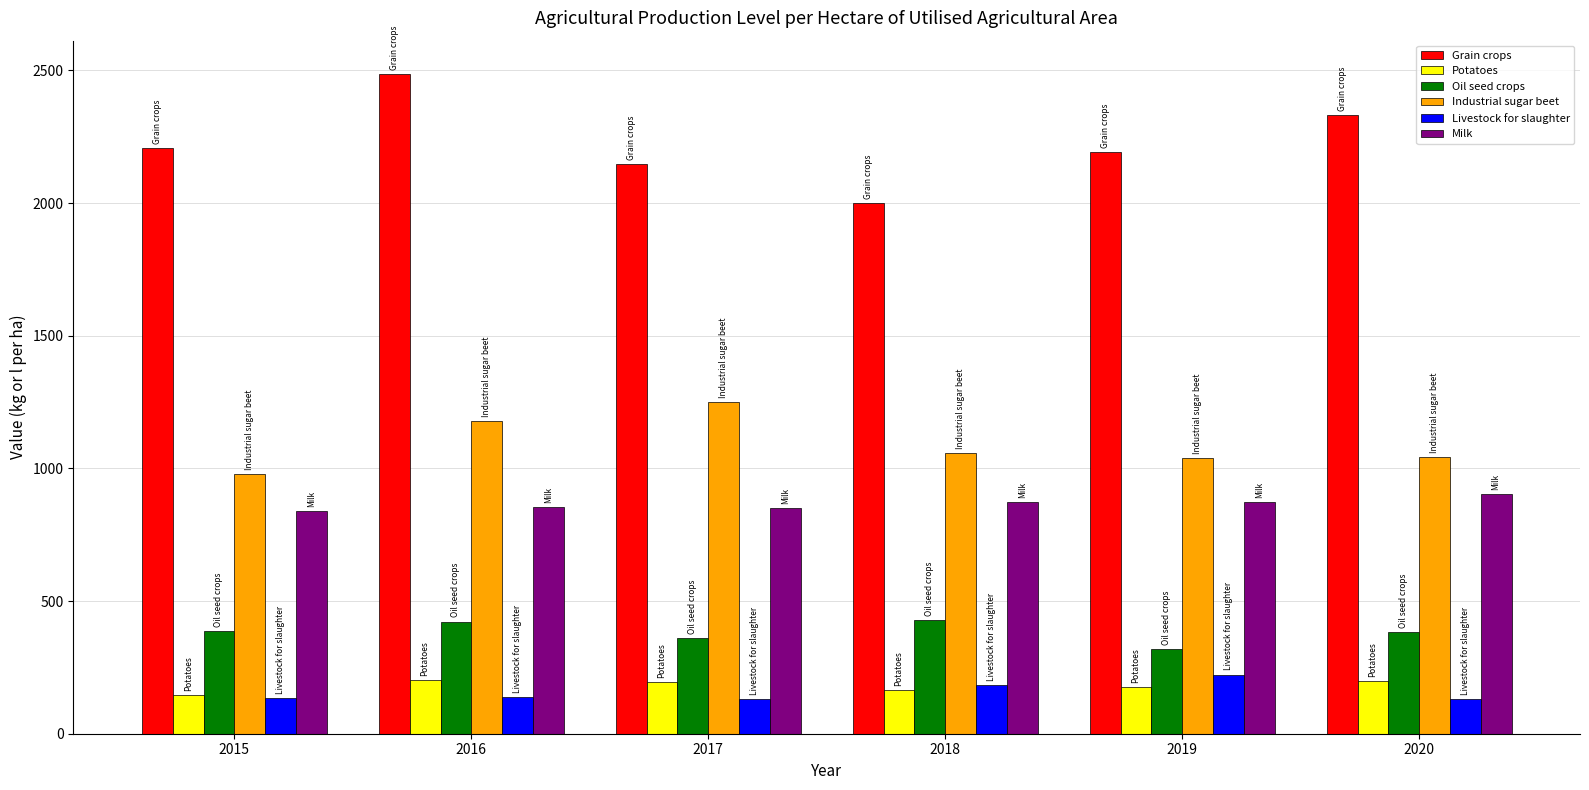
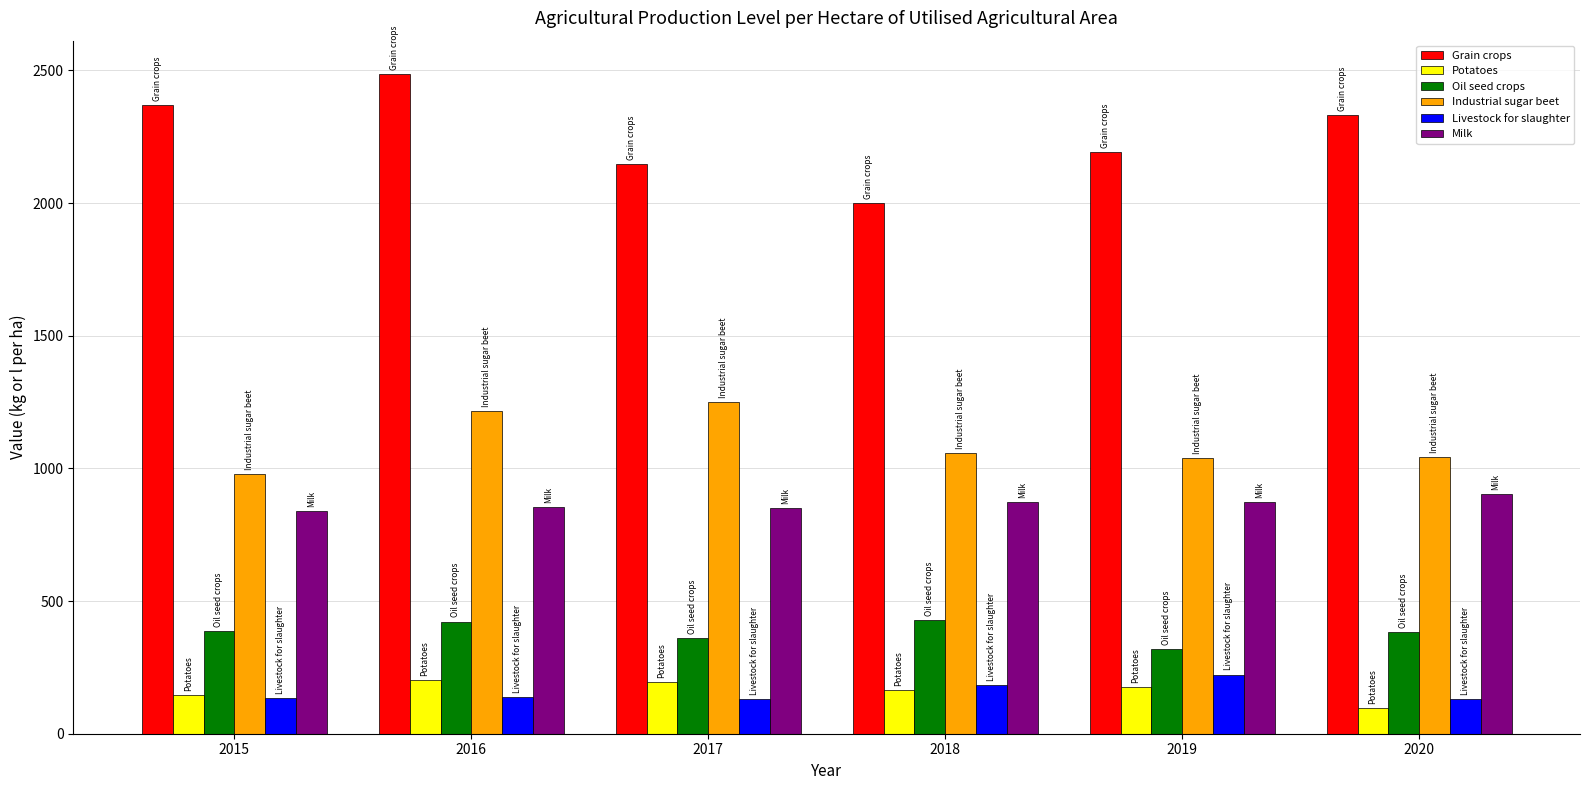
Grain crops, 2015: 2210 -> 2370
Industrial sugar beet, 2016: 1180 -> 1220
Potatoes, 2020: 200 -> 100
